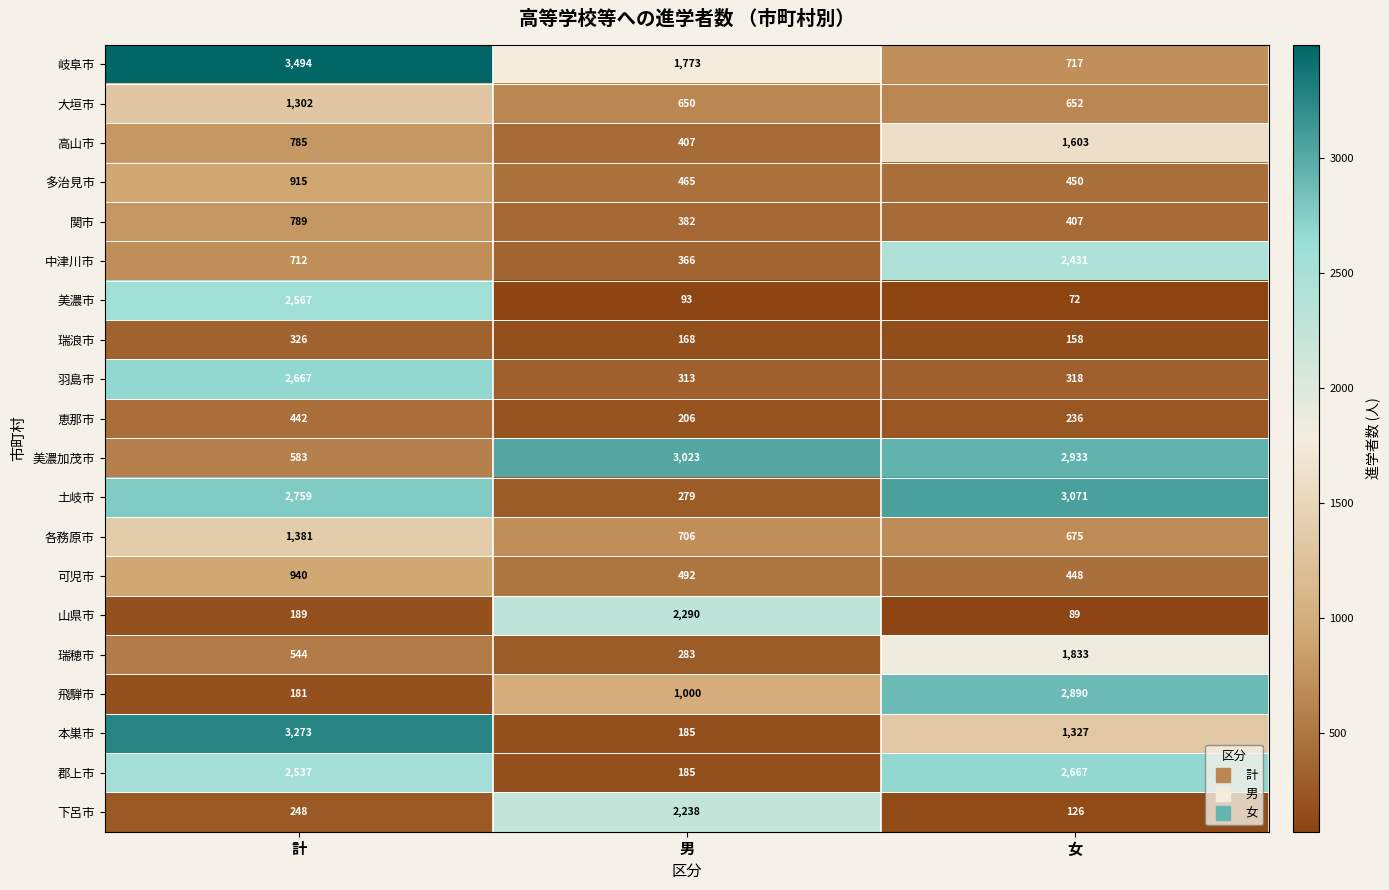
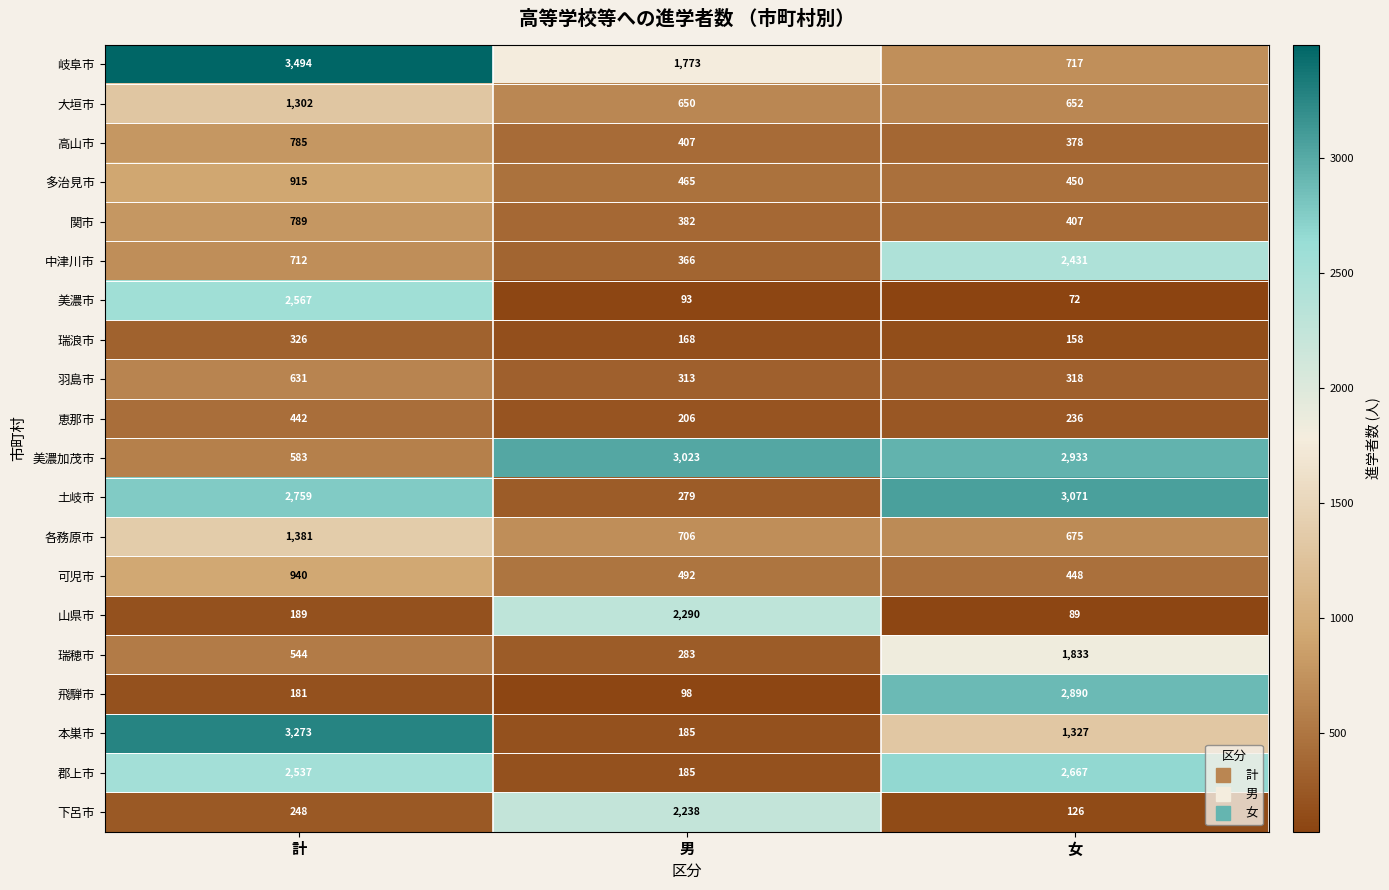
高山市, 女: 1,603 -> 378
羽島市, 計: 2,667 -> 631
飛騨市, 男: 1,000 -> 98
